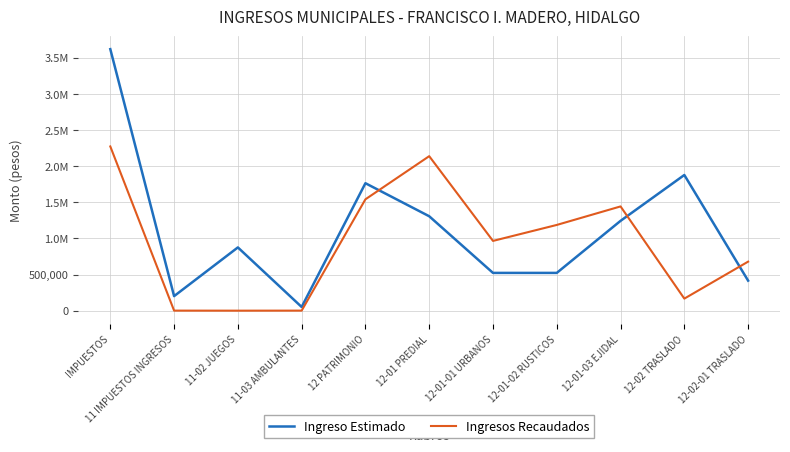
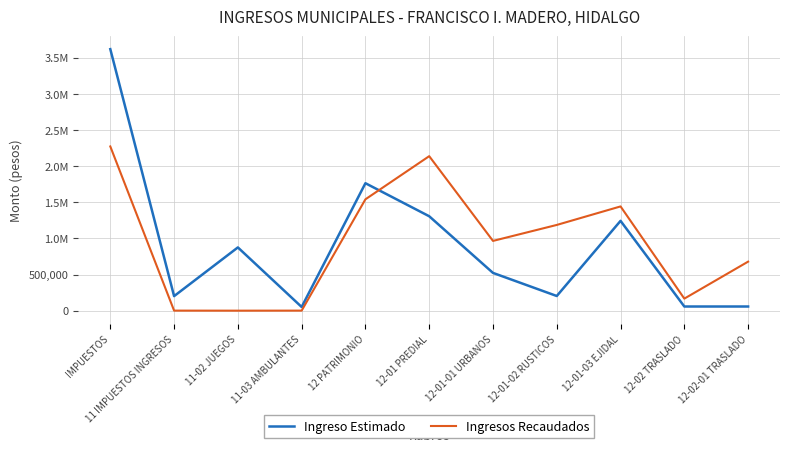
Ingreso Estimado, 12-01-02 RUSTICOS: 500,000 -> 200,000
Ingreso Estimado, 12-02 TRASLADO: 1,900,000 -> 100,000
Ingreso Estimado, 12-02-01 TRASLADO: 400,000 -> 100,000
